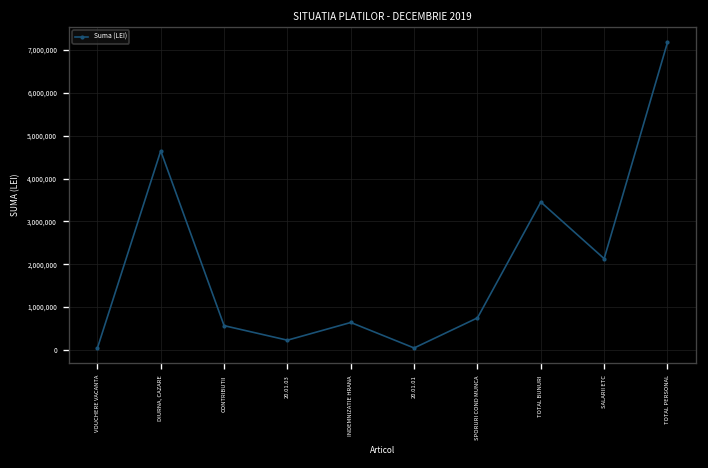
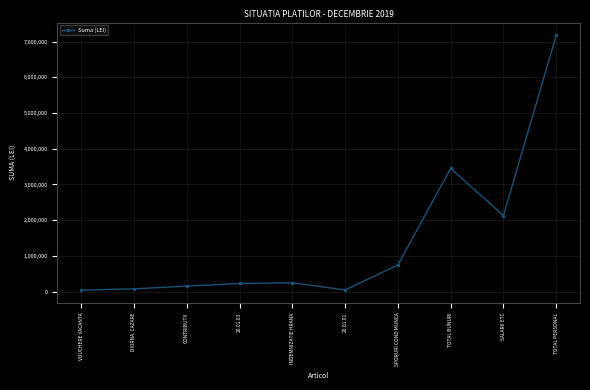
DIURNA, CAZARE: 4,600,000 -> 100,000
CONTRIBUTII: 600,000 -> 200,000
INDEMNIZATIE HRANA: 600,000 -> 200,000
